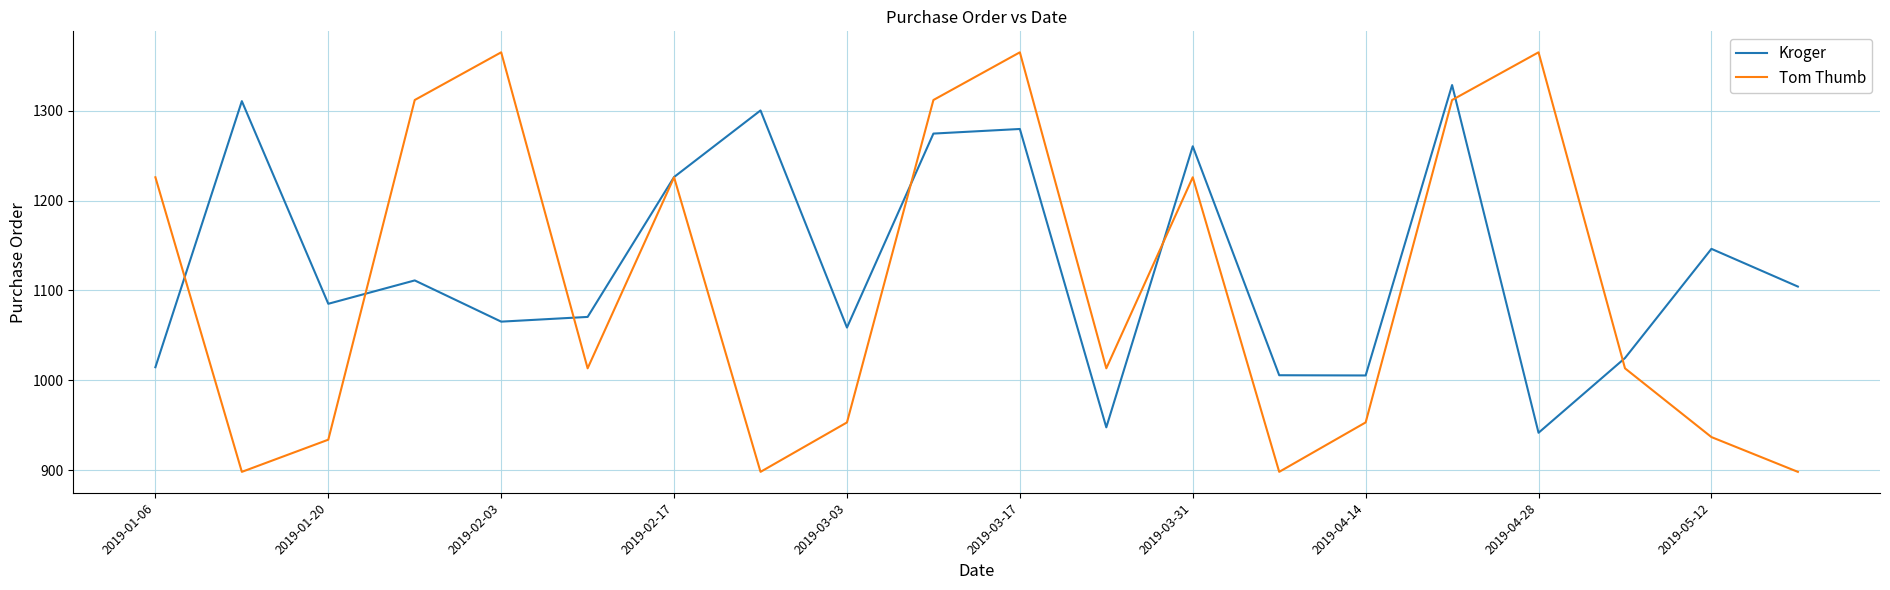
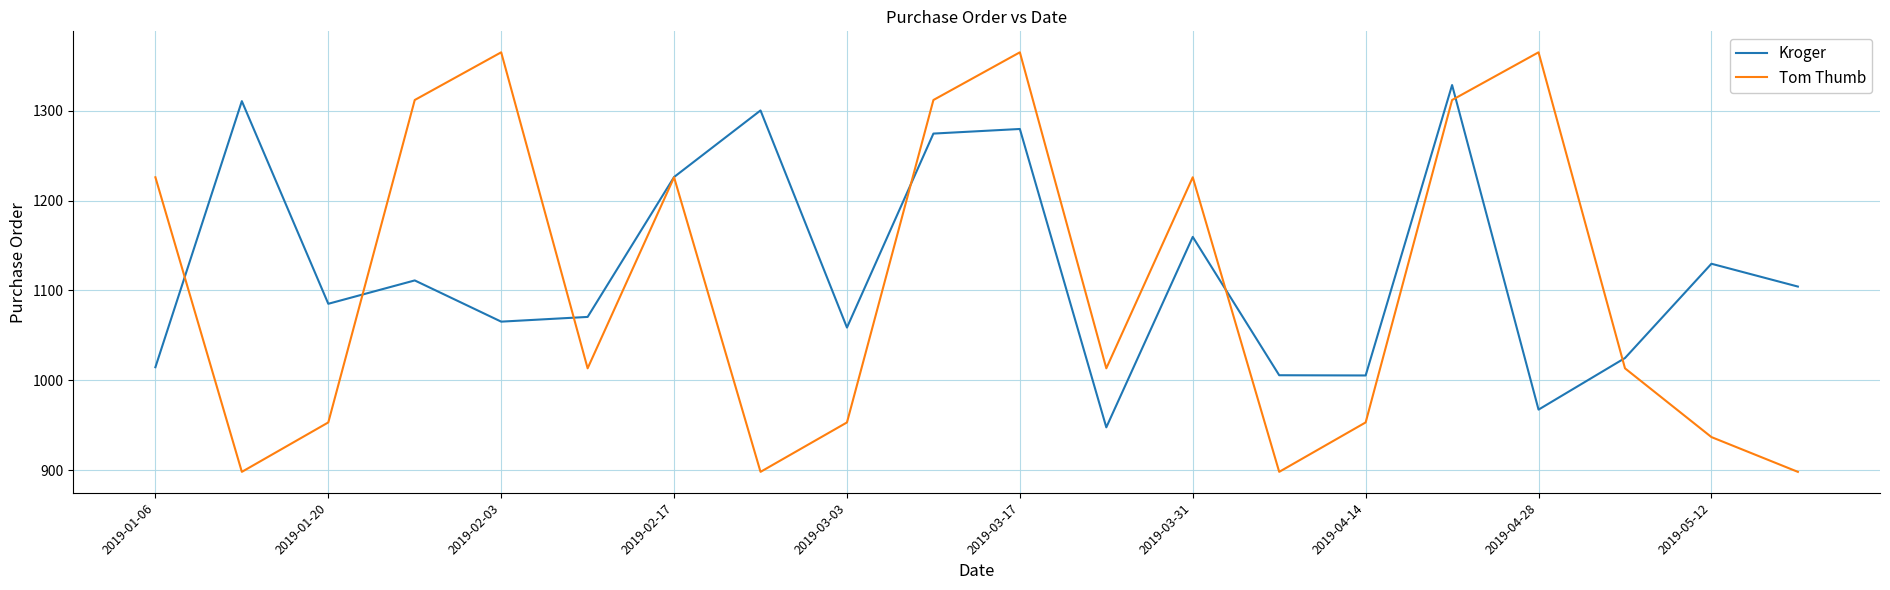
Tom Thumb, 2019-01-20: 930 -> 950
Kroger, 2019-03-31: 1260 -> 1160
Kroger, 2019-04-28: 940 -> 970
Kroger, 2019-05-12: 1150 -> 1130
